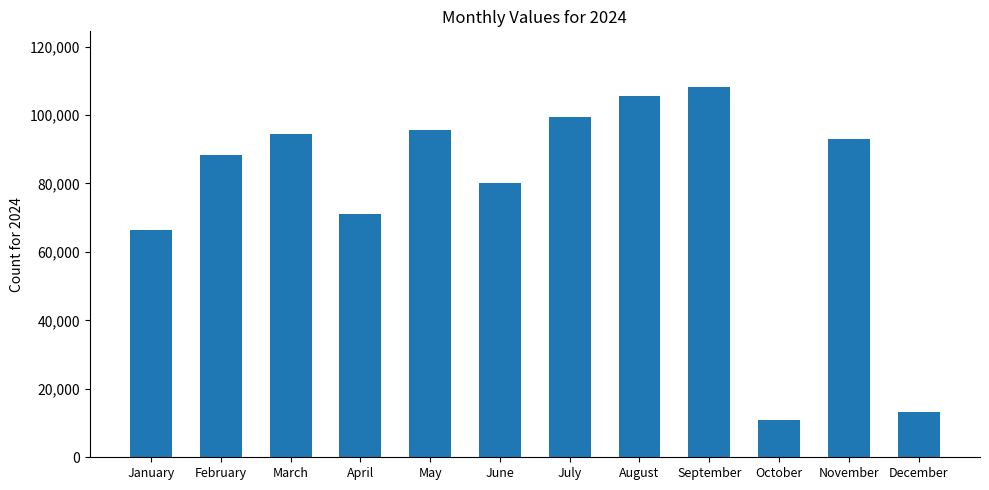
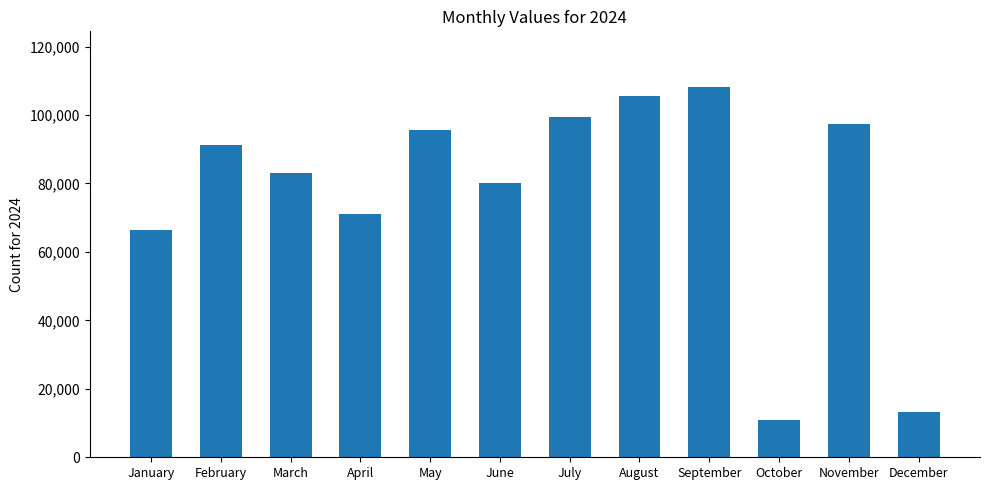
February: 88,000 -> 91,000
March: 94,000 -> 83,000
November: 93,000 -> 97,000
